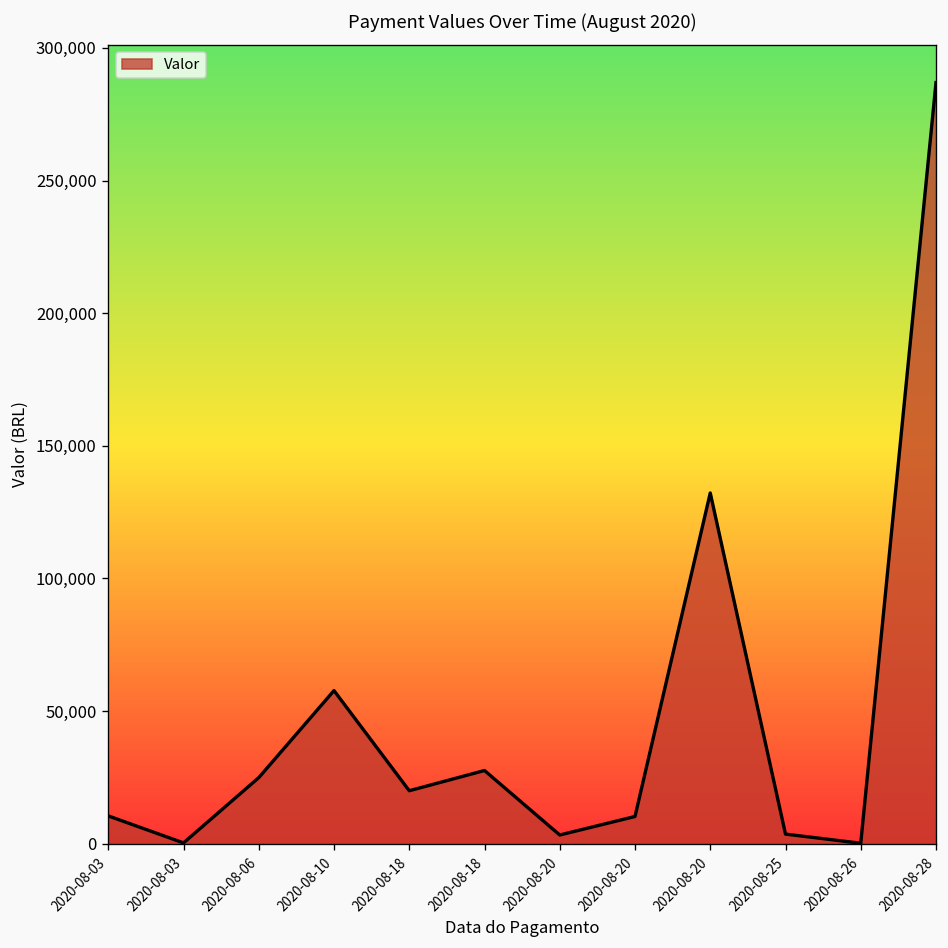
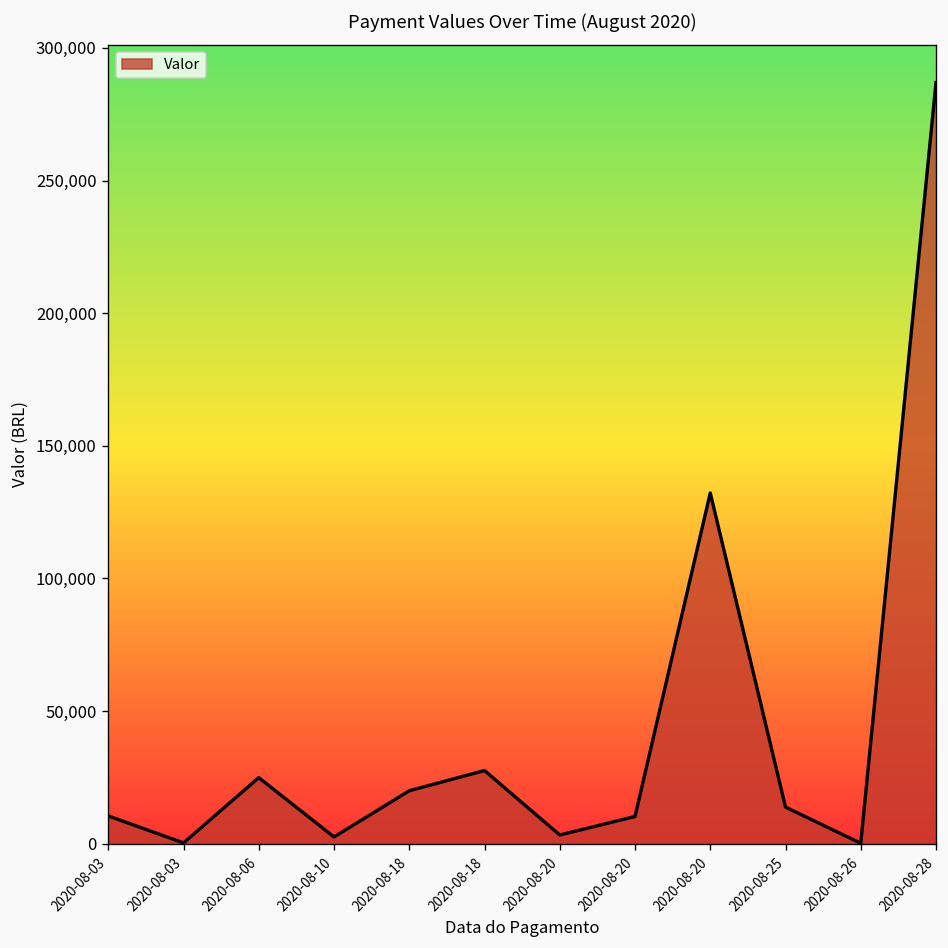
2020-08-10: 58,000 -> 3,000
2020-08-25: 4,000 -> 14,000
